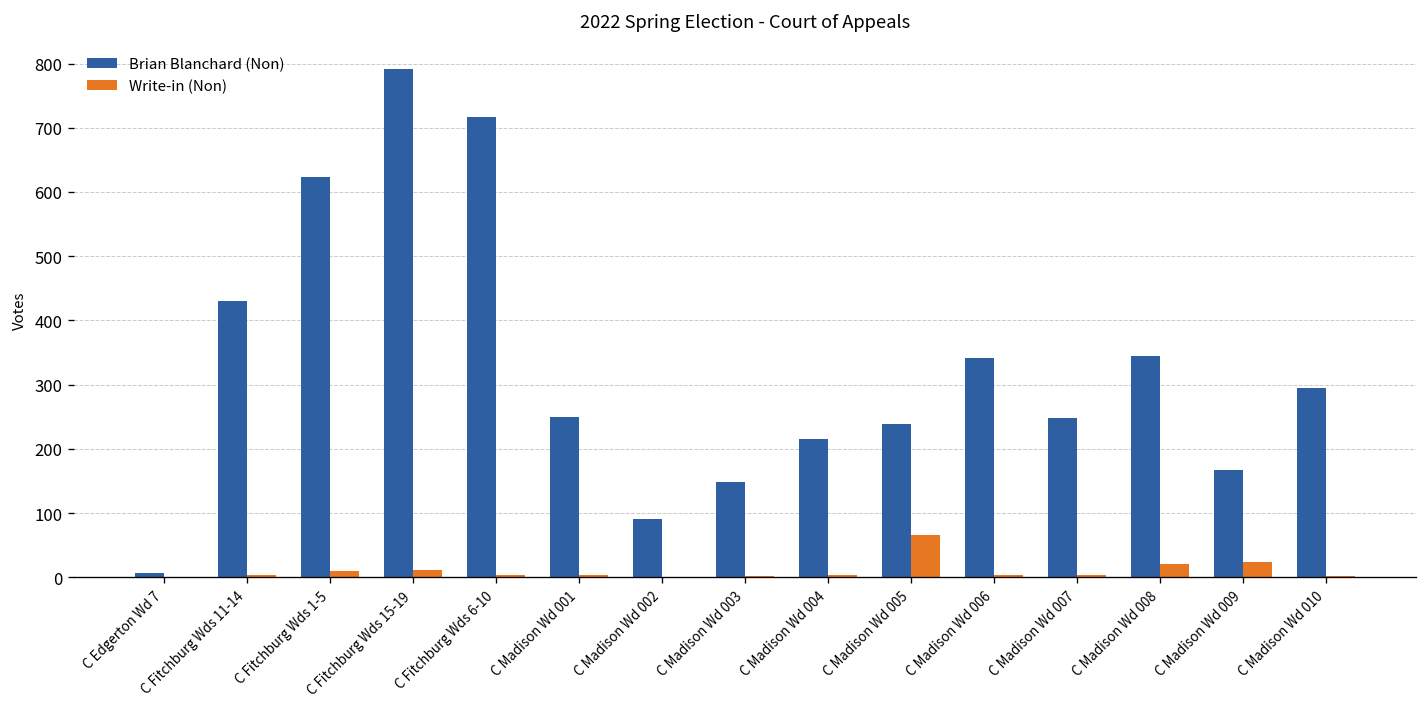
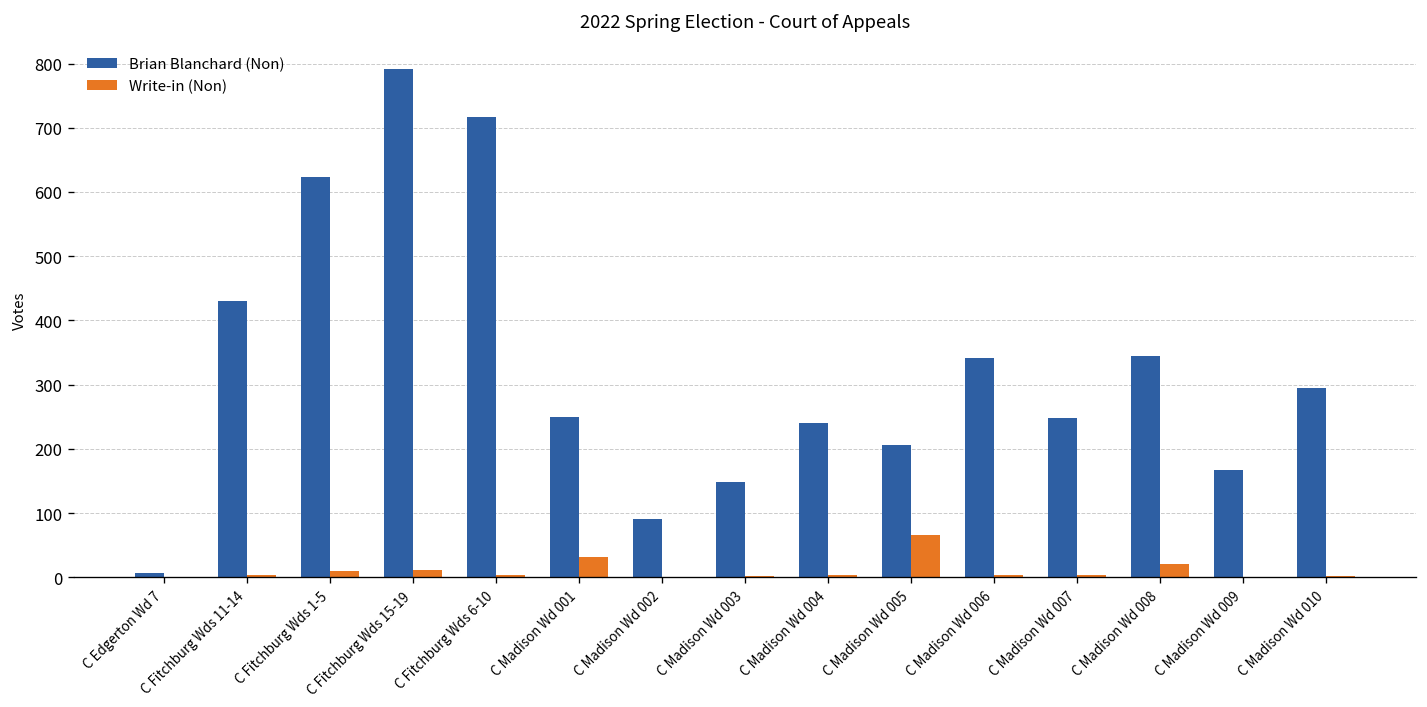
Write-in (Non), C Madison Wd 001: 0 -> 30
Brian Blanchard (Non), C Madison Wd 004: 220 -> 240
Brian Blanchard (Non), C Madison Wd 005: 240 -> 210
Write-in (Non), C Madison Wd 009: 20 -> 0
